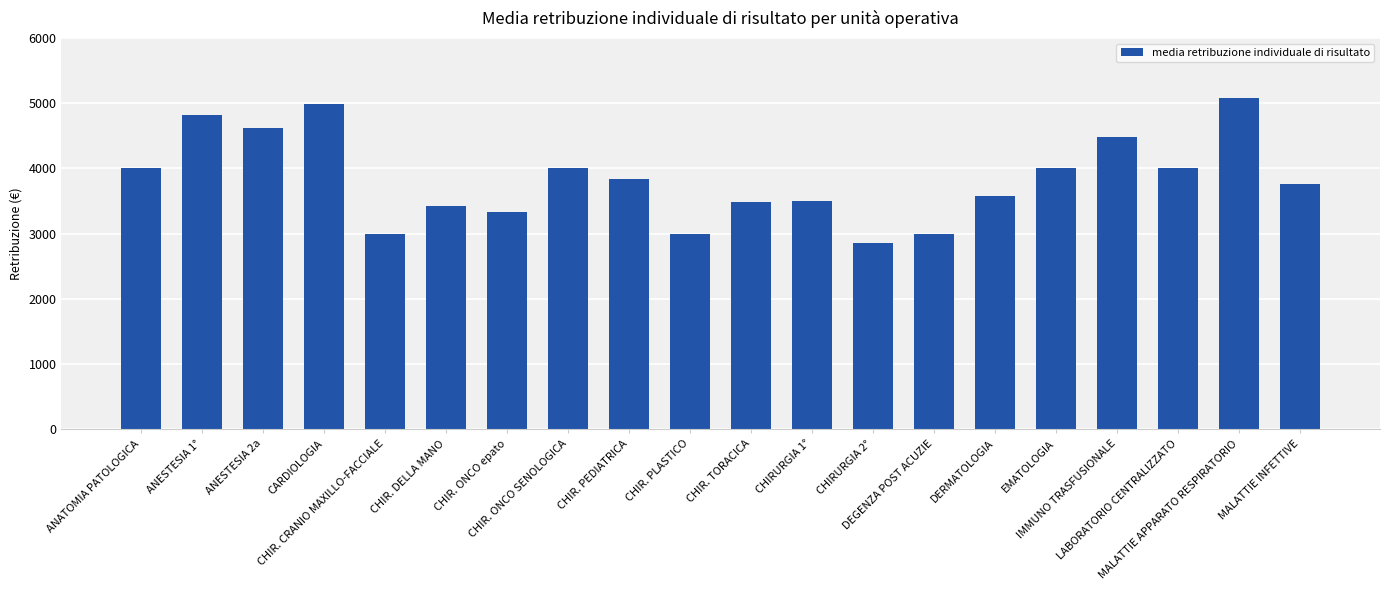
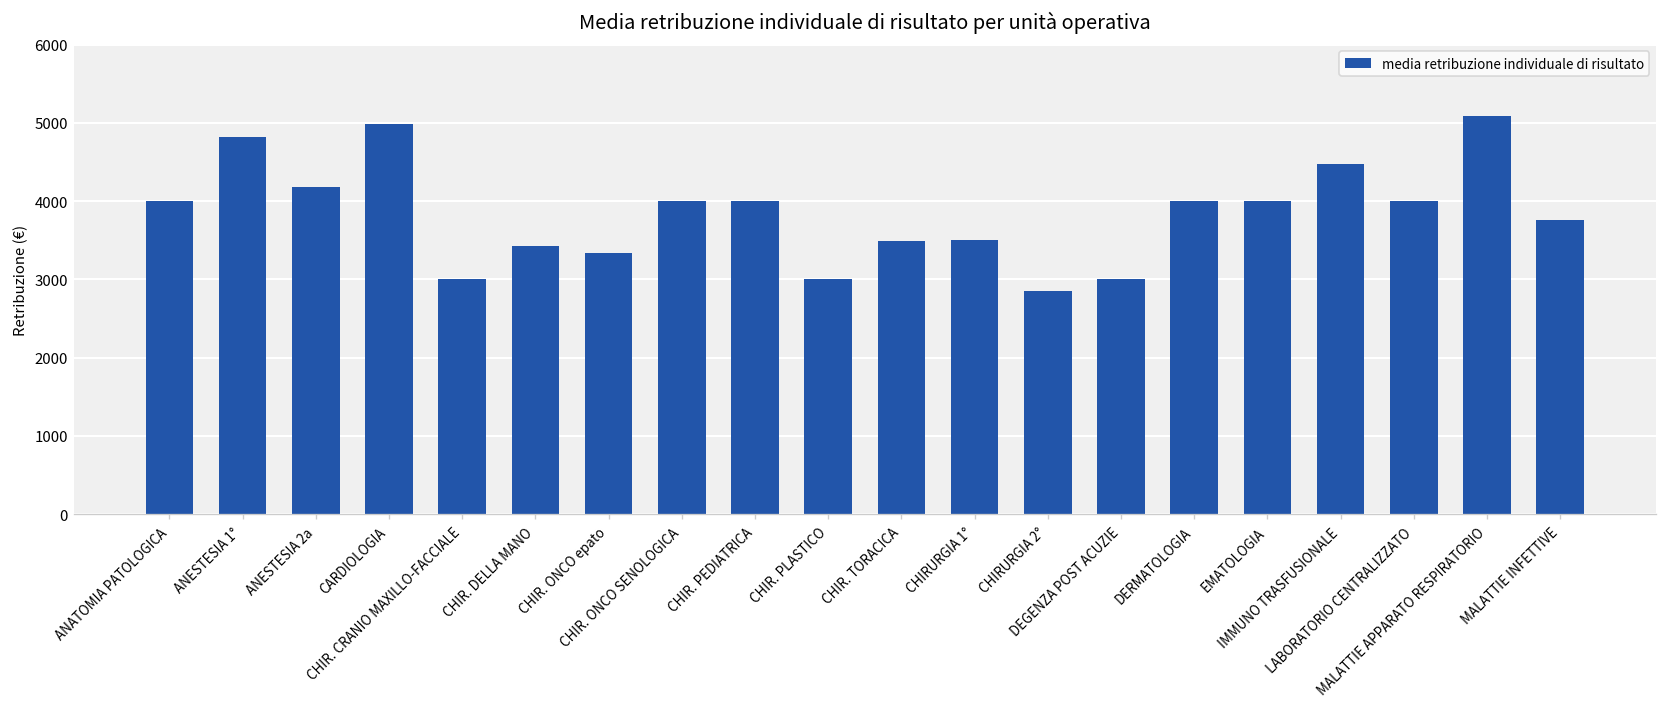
ANESTESIA 2a: 4600 -> 4200
CHIR. PEDIATRICA: 3800 -> 4000
DERMATOLOGIA: 3600 -> 4000
